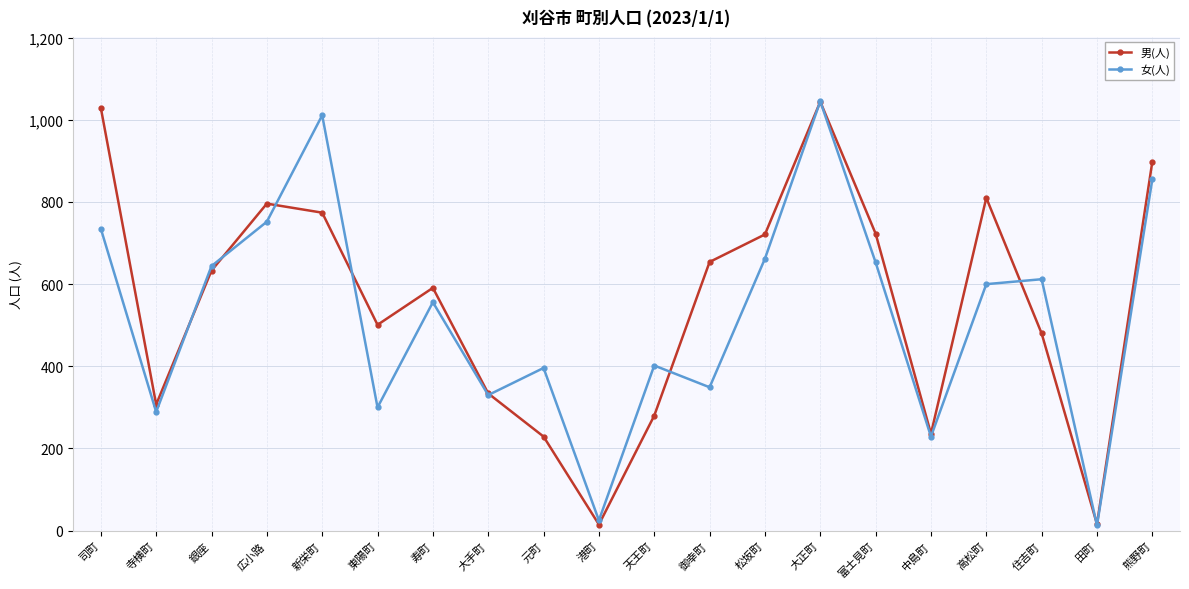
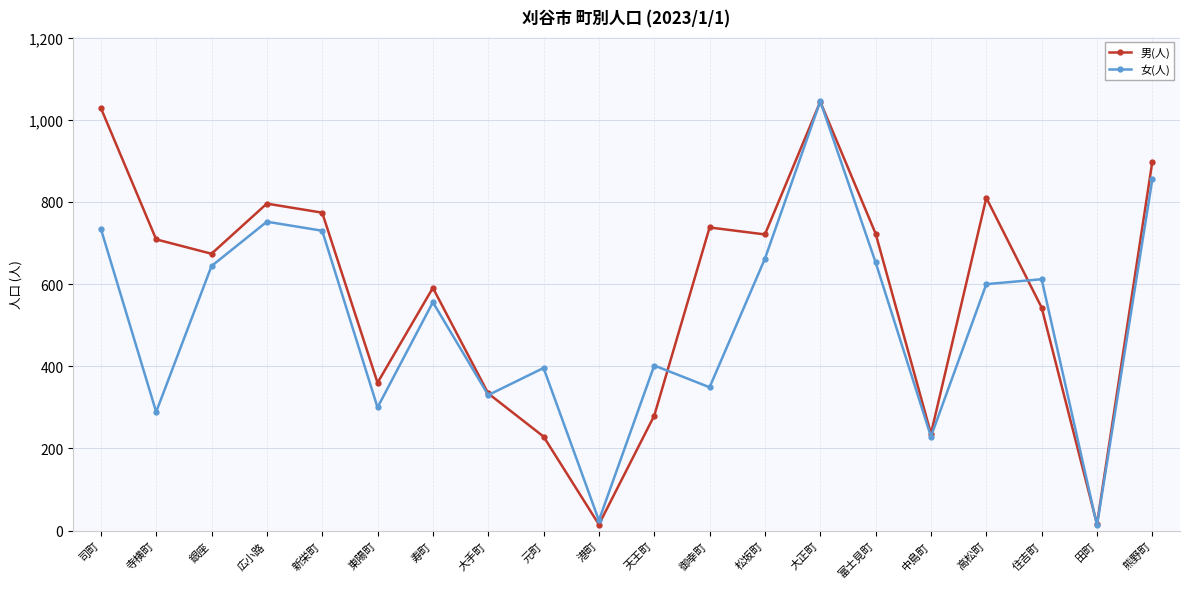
男(人), 寺横町: 310 -> 710
男(人), 銀座: 630 -> 670
女(人), 新栄町: 1,010 -> 730
男(人), 東陽町: 500 -> 360
男(人), 御幸町: 650 -> 740
男(人), 住吉町: 480 -> 540
